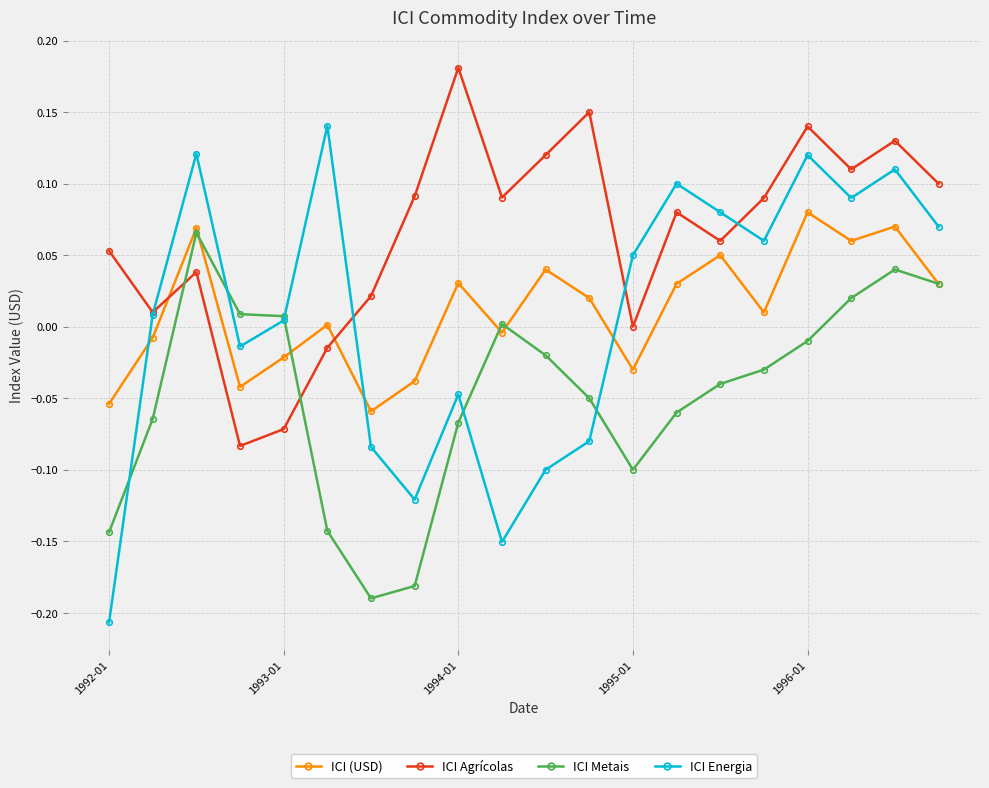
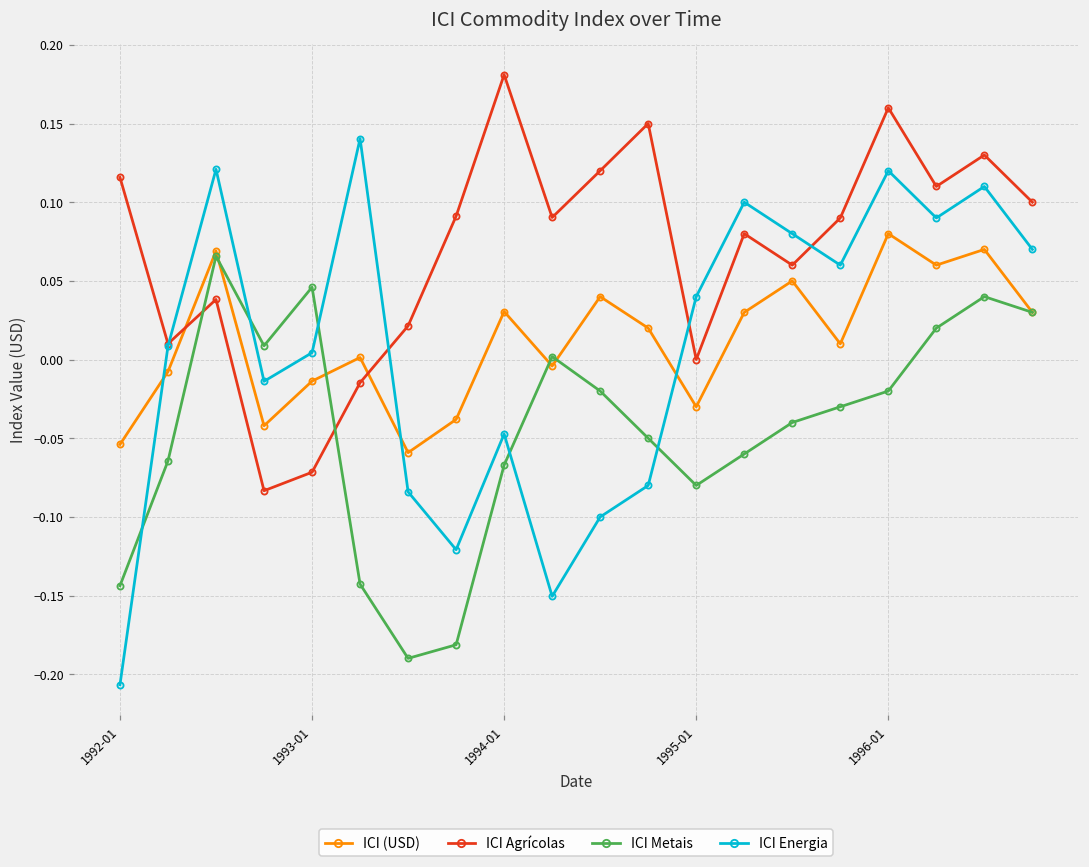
ICI Agrícolas, 1992-01: 0.053 -> 0.116
ICI (USD), 1993-01: -0.021 -> -0.014
ICI Metais, 1993-01: 0.007 -> 0.046
ICI Metais, 1995-01: -0.10 -> -0.08
ICI Energia, 1995-01: 0.05 -> 0.04
ICI Agrícolas, 1996-01: 0.14 -> 0.16
ICI Metais, 1996-01: -0.01 -> -0.02
